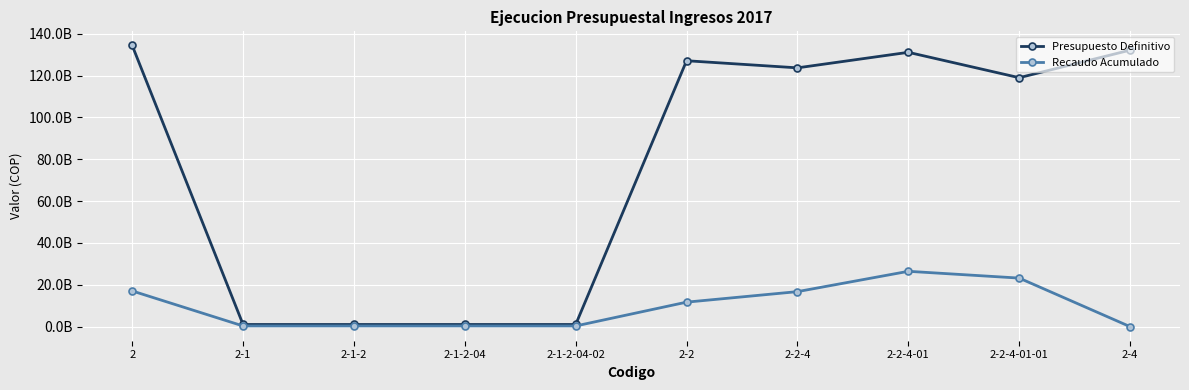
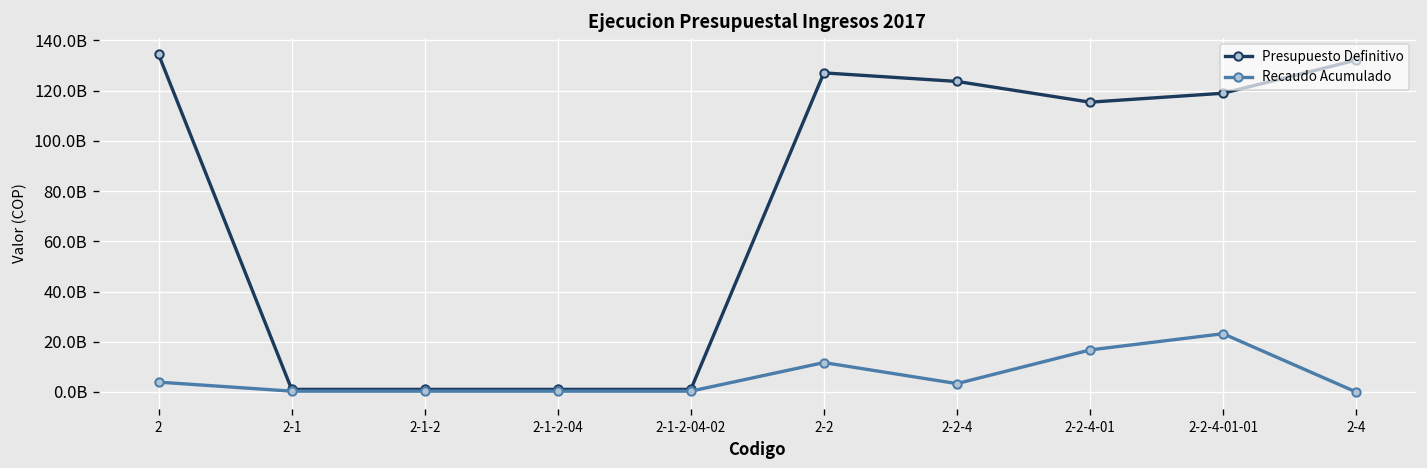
Recaudo Acumulado, 2: 17000000000 -> 4000000000
Recaudo Acumulado, 2-2-4: 17000000000 -> 3000000000
Presupuesto Definitivo, 2-2-4-01: 131000000000 -> 115000000000
Recaudo Acumulado, 2-2-4-01: 26000000000 -> 17000000000
